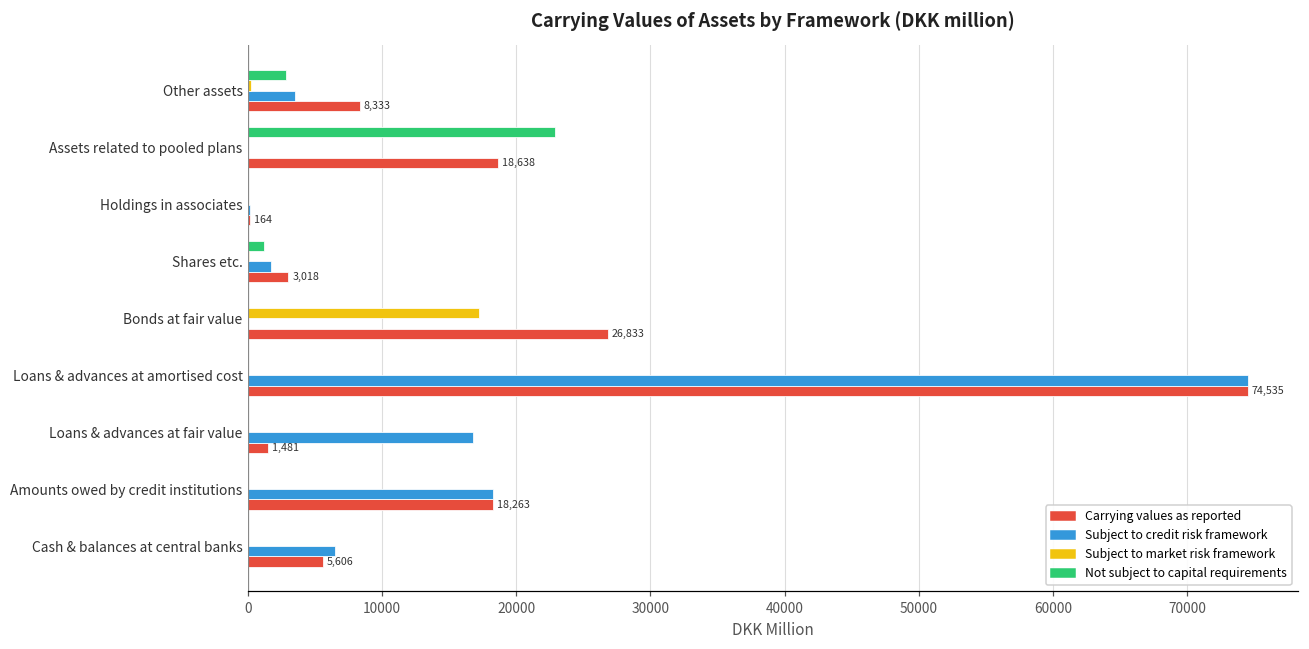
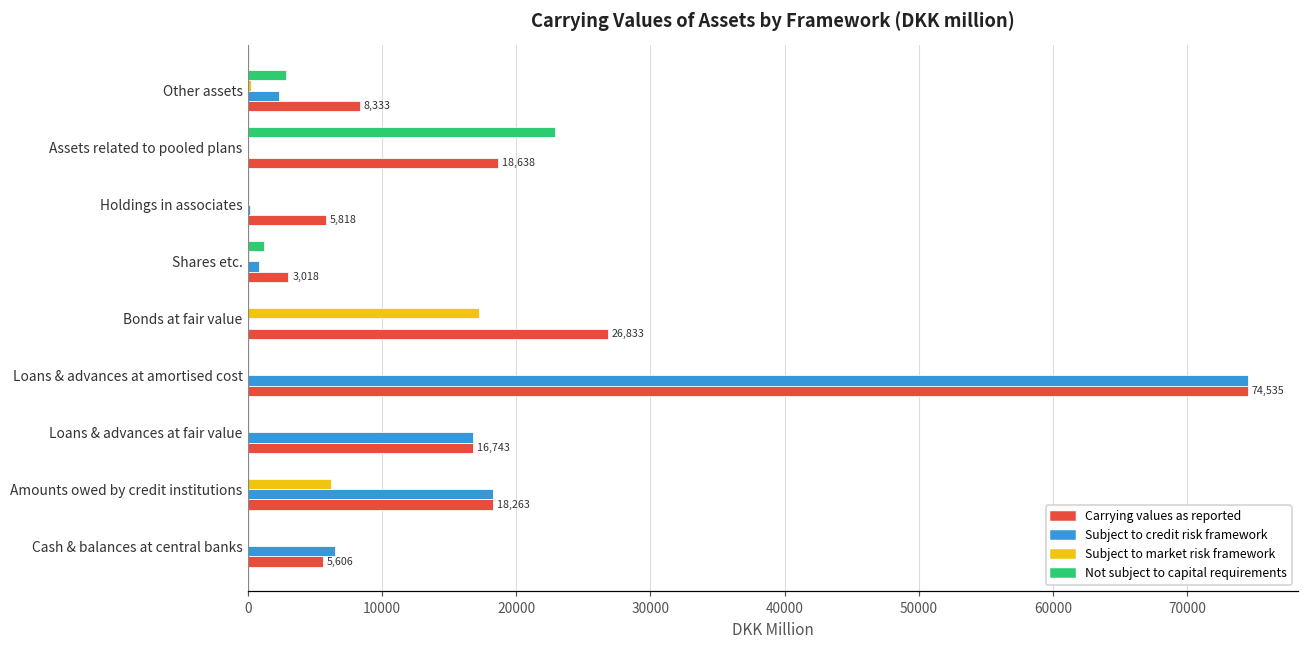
Subject to credit risk framework, Other assets: 3500 -> 2300
Carrying values as reported, Holdings in associates: 164 -> 5,818
Subject to credit risk framework, Shares etc.: 1700 -> 800
Carrying values as reported, Loans & advances at fair value: 1,481 -> 16,743
Subject to market risk framework, Amounts owed by credit institutions: 0 -> 6200
